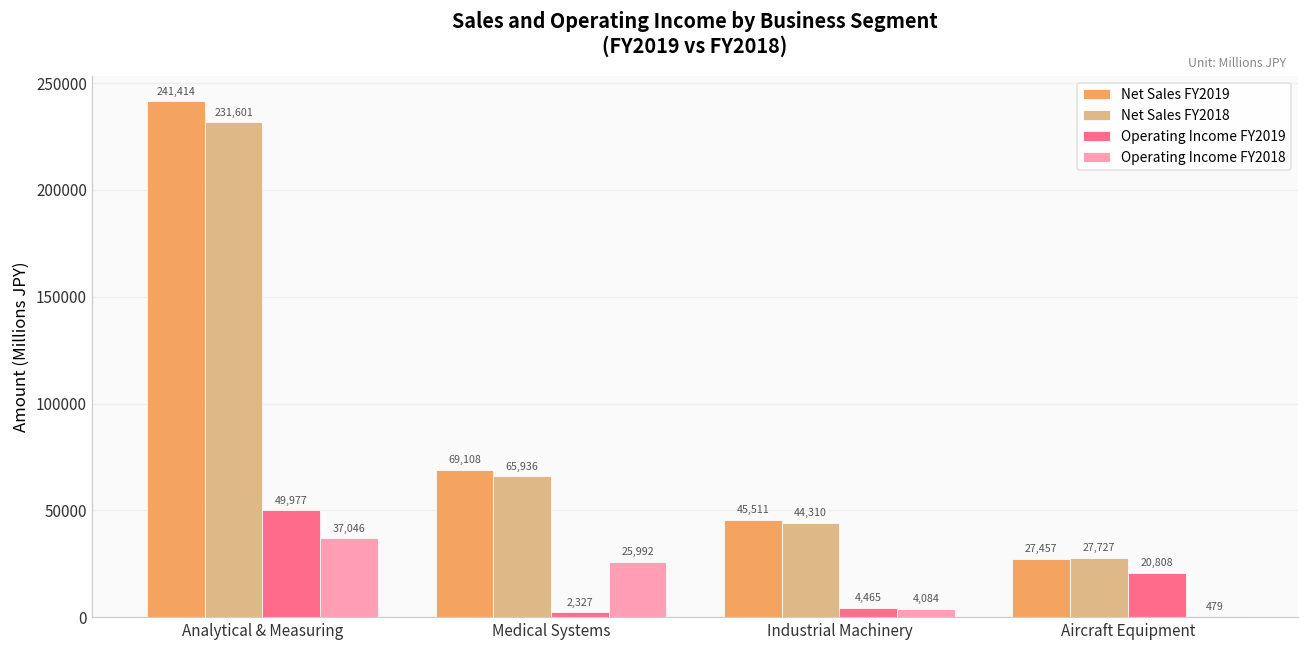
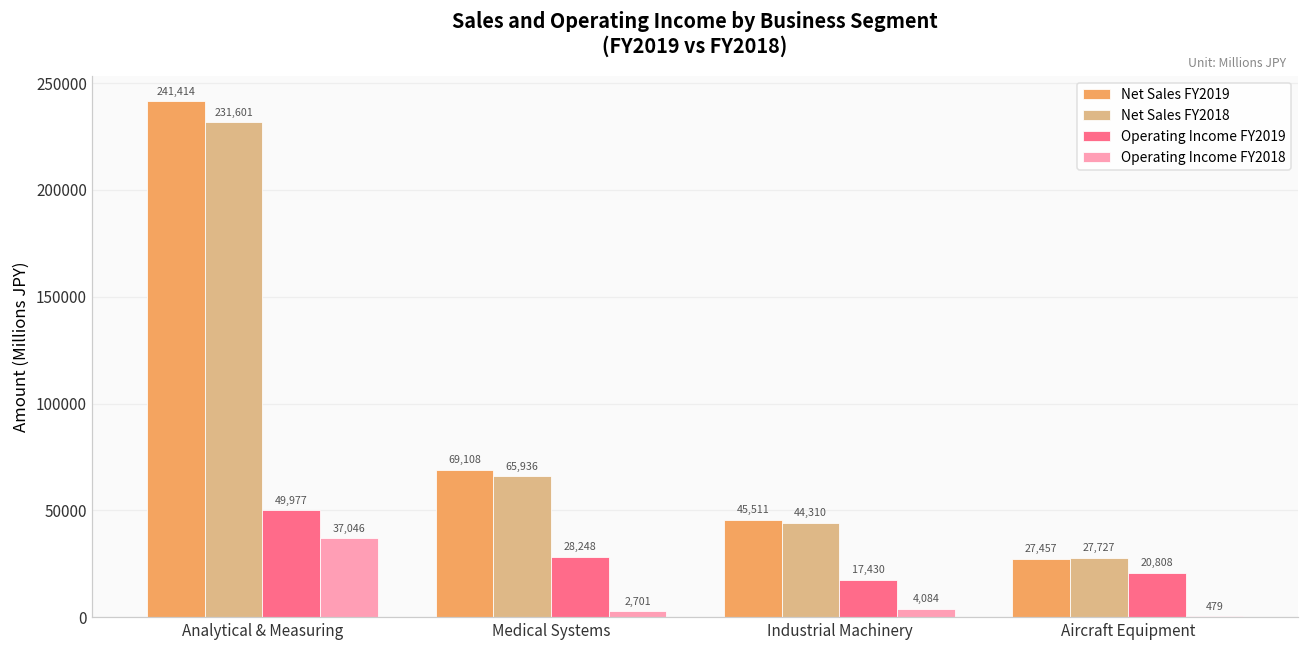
Operating Income FY2019, Medical Systems: 2,327 -> 28,248
Operating Income FY2018, Medical Systems: 25,992 -> 2,701
Operating Income FY2019, Industrial Machinery: 4,465 -> 17,430
